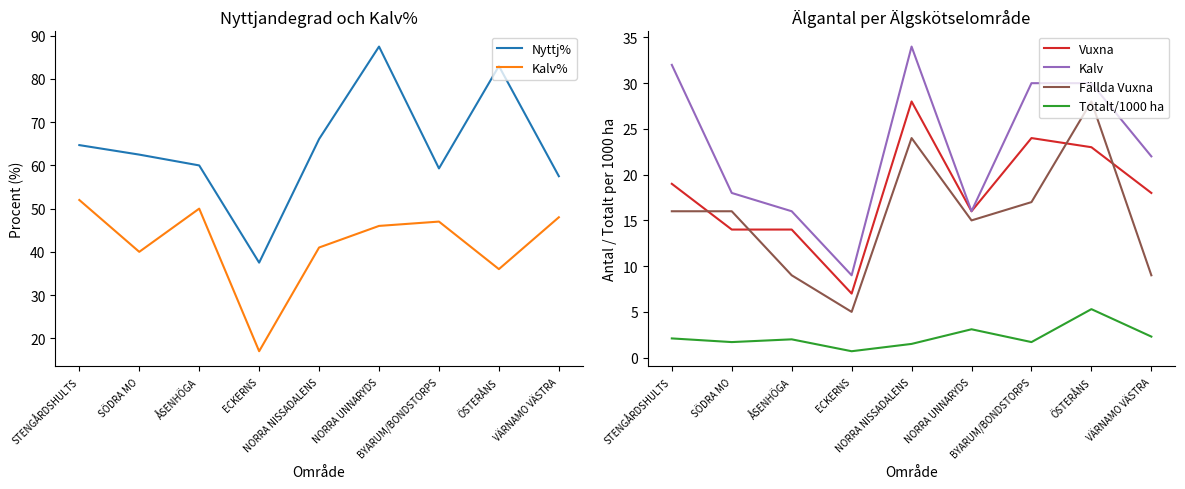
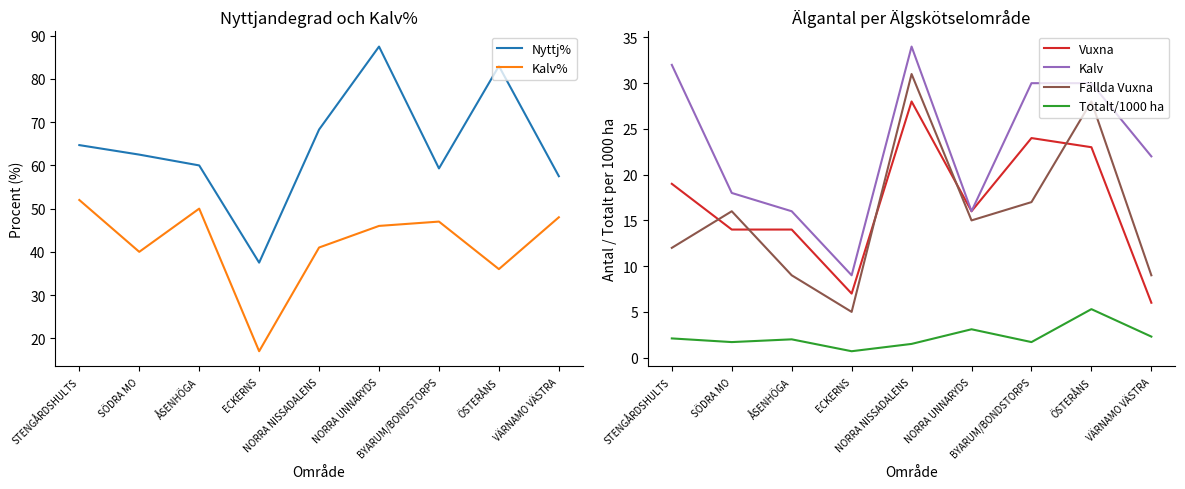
Nyttjandegrad och Kalv%, Nyttj%, NORRA NISSADALENS: 66 -> 68
Älgantal per Älgskötselområde, Fällda Vuxna, STENGÅRDSHULTS: 16 -> 12
Älgantal per Älgskötselområde, Fällda Vuxna, NORRA NISSADALENS: 24 -> 31
Älgantal per Älgskötselområde, Vuxna, VÄRNAMO VÄSTRA: 18 -> 6
